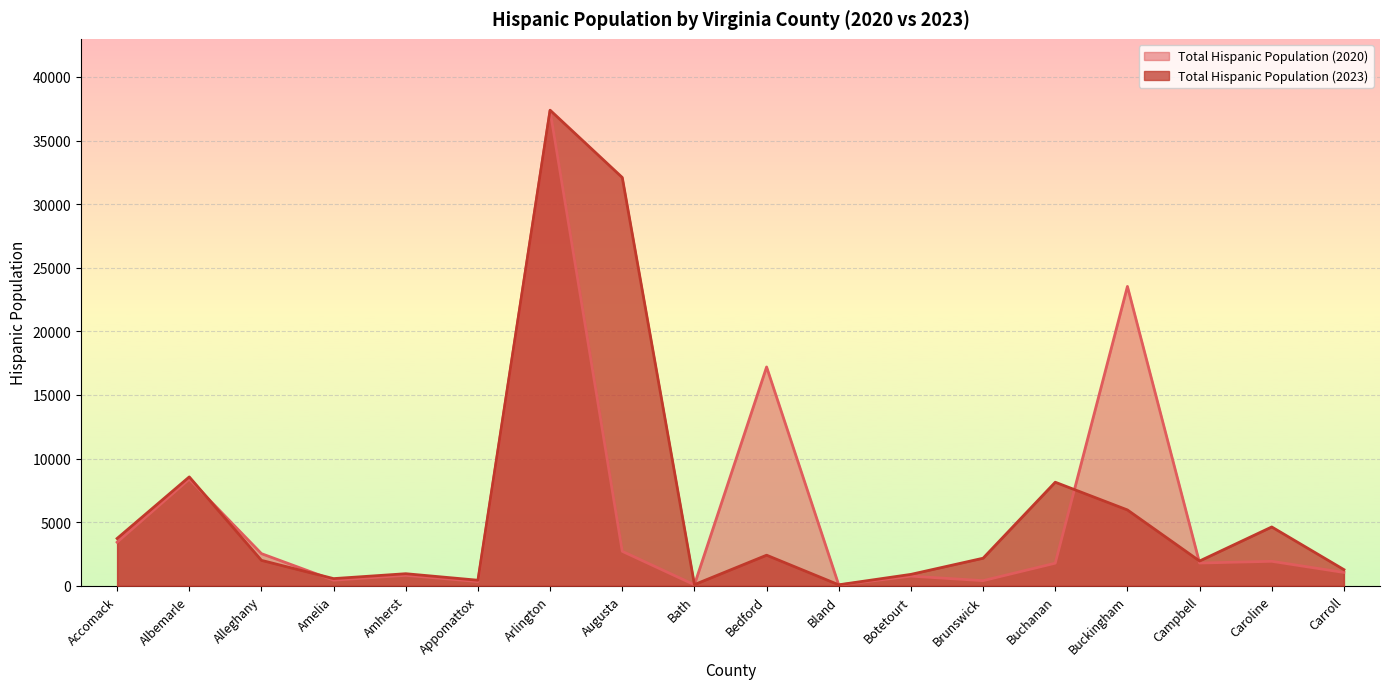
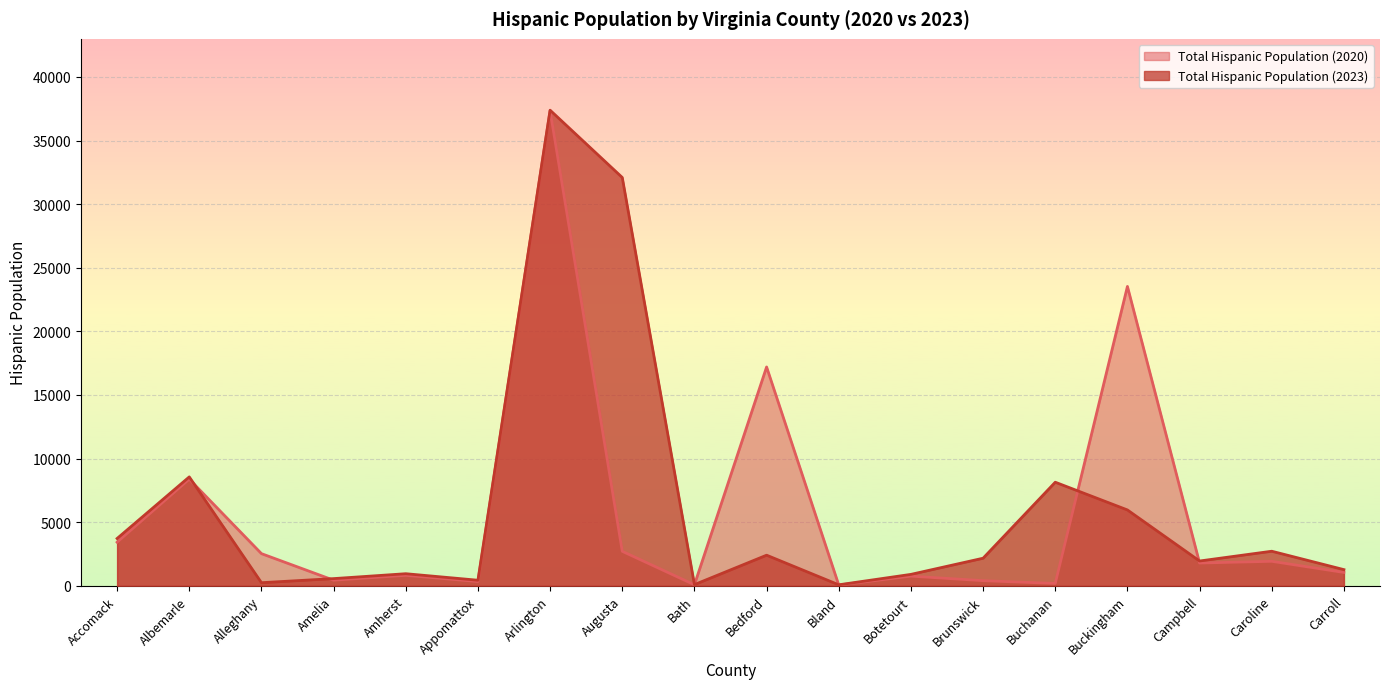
Total Hispanic Population (2023), Alleghany: 2000 -> 200
Total Hispanic Population (2020), Buchanan: 1800 -> 200
Total Hispanic Population (2023), Caroline: 4600 -> 2700
